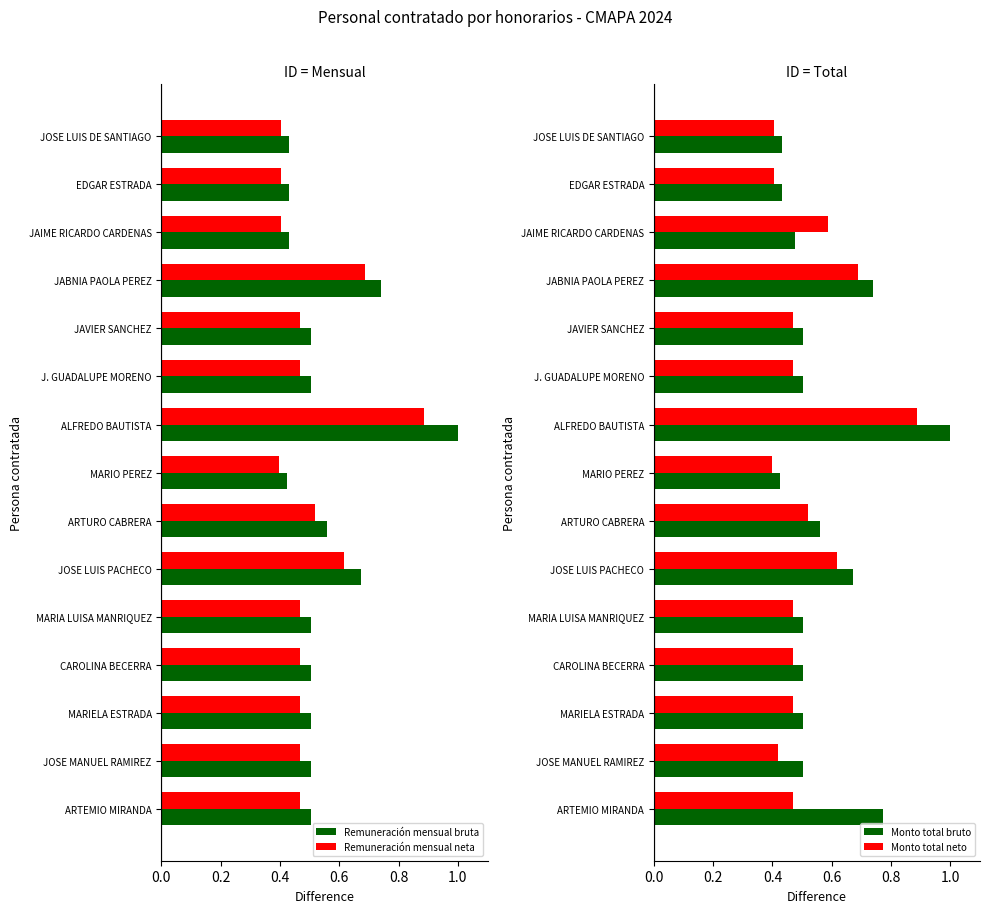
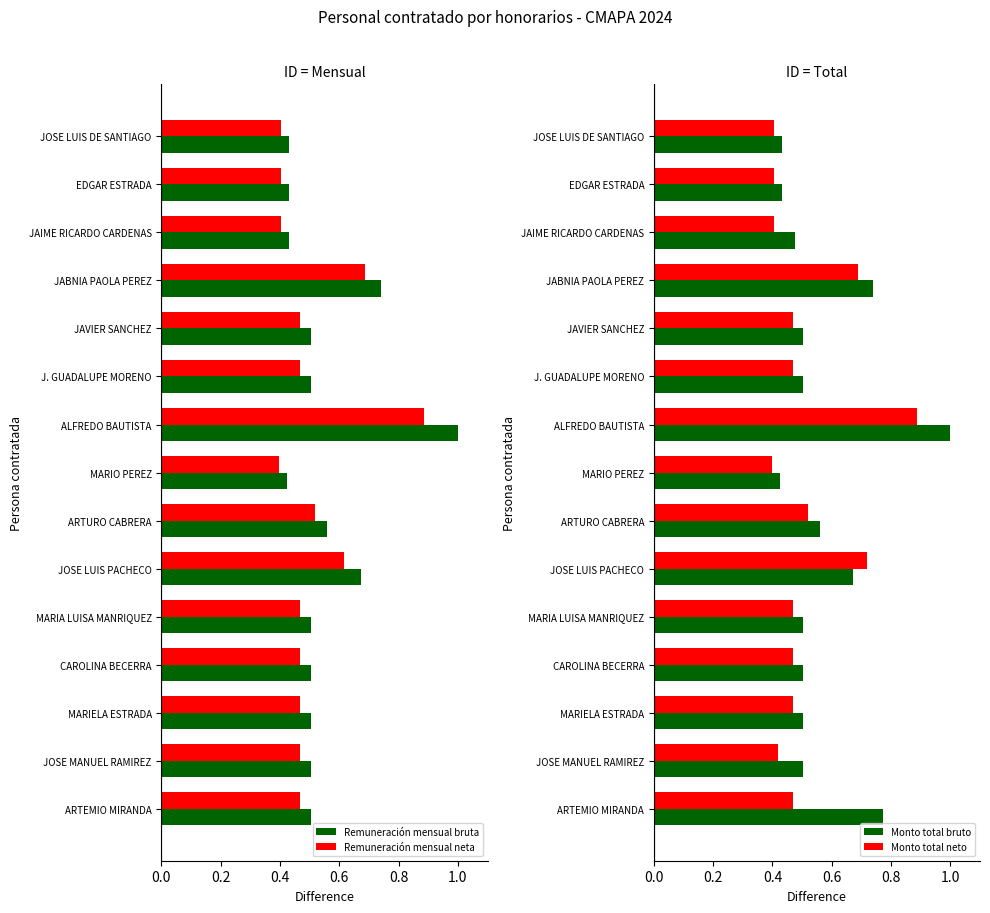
ID = Total, Monto total neto, JAIME RICARDO CARDENAS: 0.59 -> 0.40
ID = Total, Monto total neto, JOSE LUIS PACHECO: 0.62 -> 0.72
